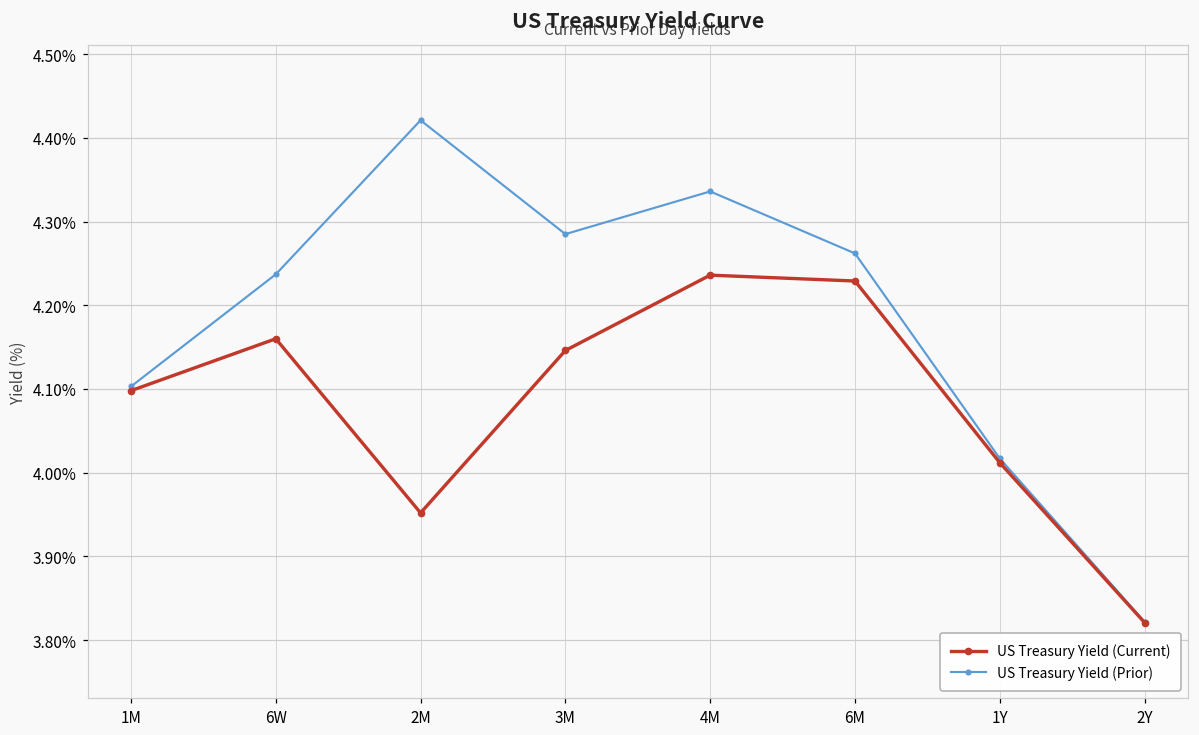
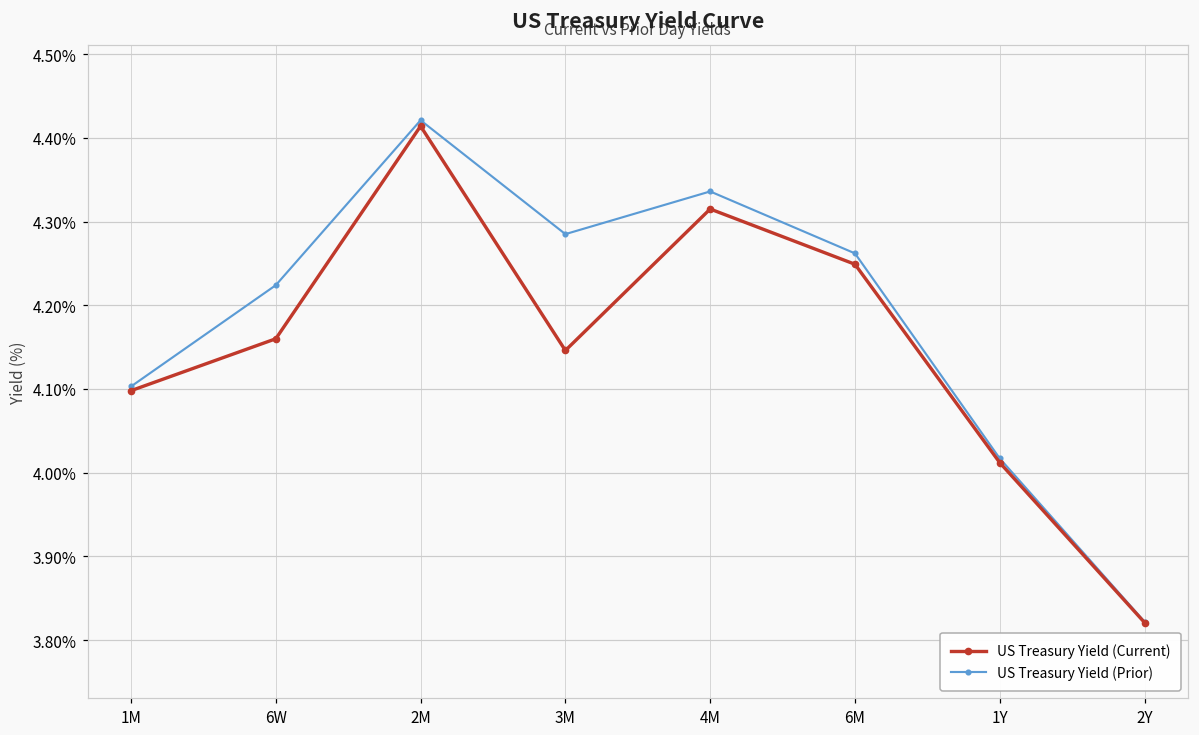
US Treasury Yield (Prior), 6W: 4.24% -> 4.22%
US Treasury Yield (Current), 2M: 3.95% -> 4.41%
US Treasury Yield (Current), 4M: 4.24% -> 4.32%
US Treasury Yield (Current), 6M: 4.23% -> 4.25%
